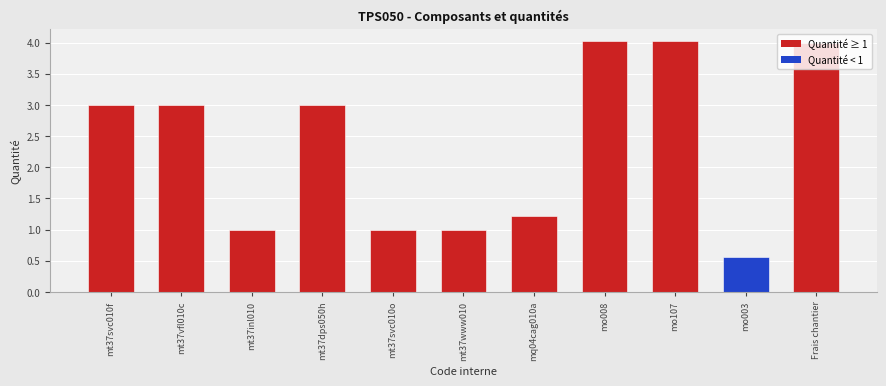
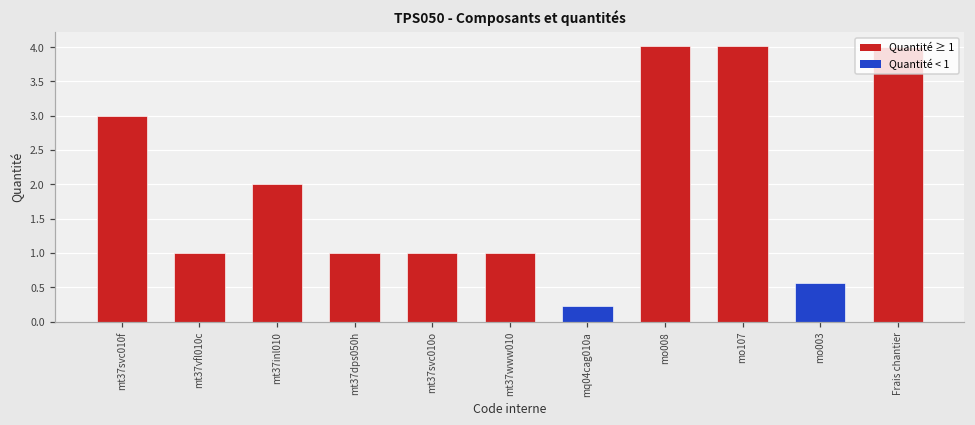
mt37vfl010c: 3 -> 1
mt37inl010: 1 -> 2
mt37dps050h: 3 -> 1
mq04cag010a: 1.2 -> 0.2
